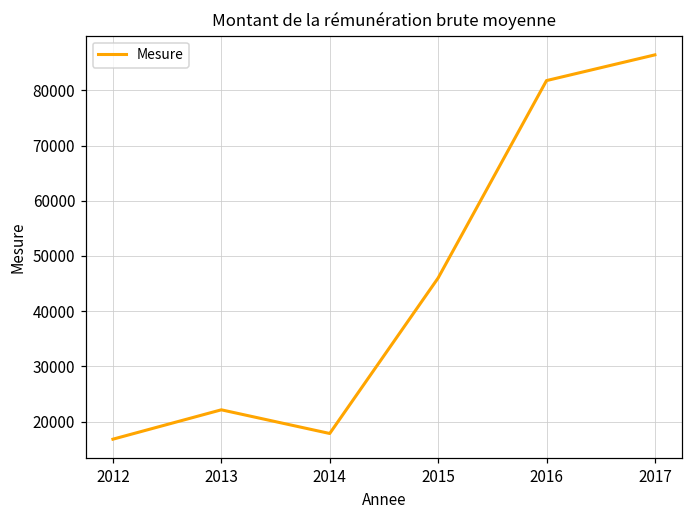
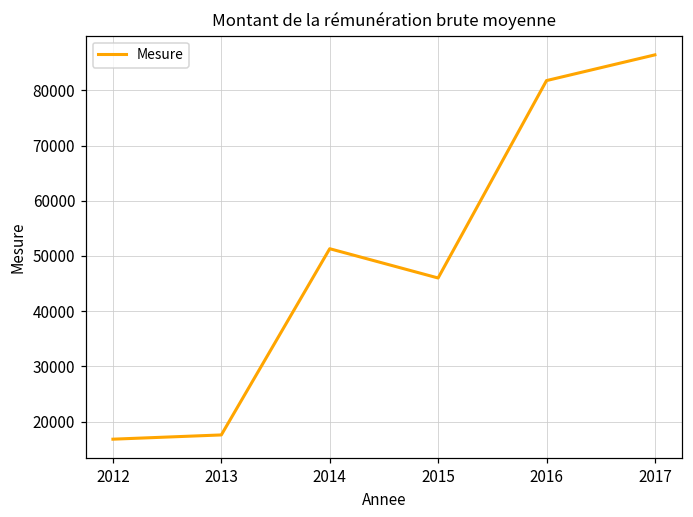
2013: 22000 -> 18000
2014: 18000 -> 51000
